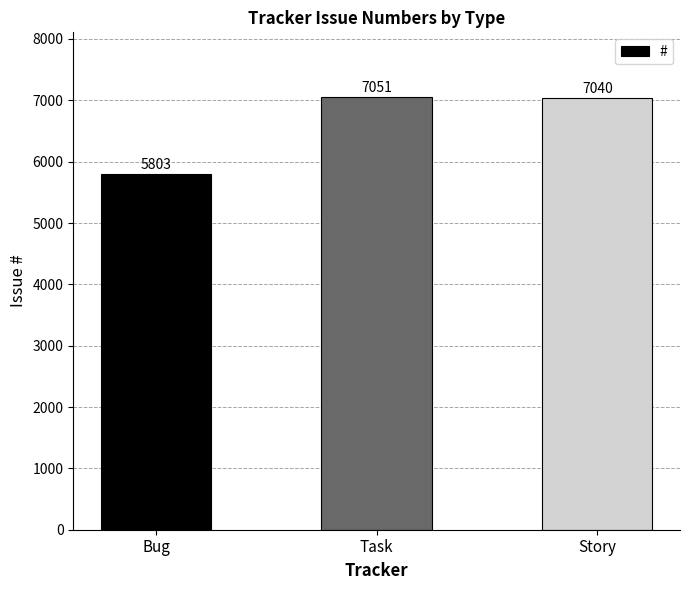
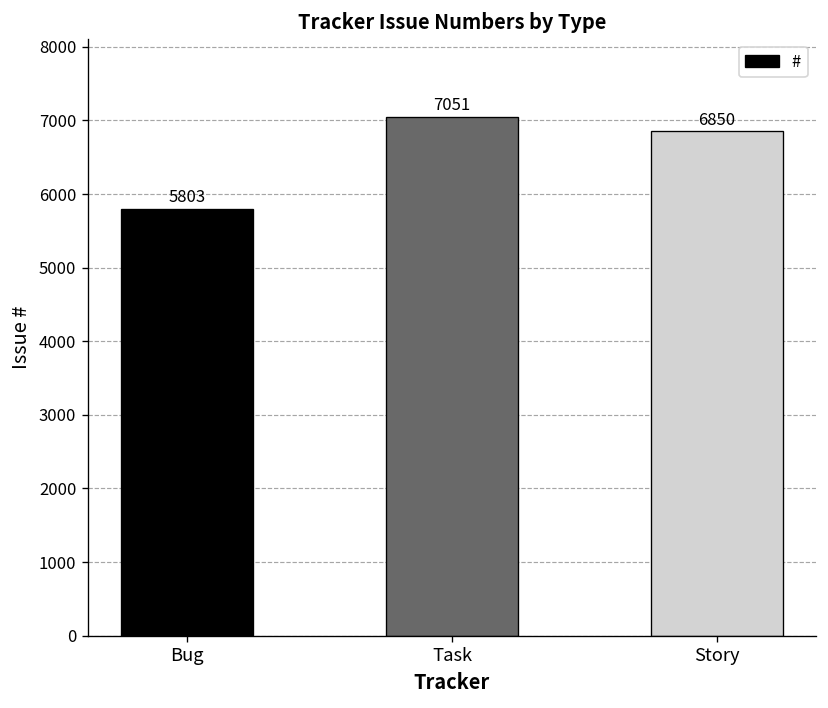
Story: 7040 -> 6850
